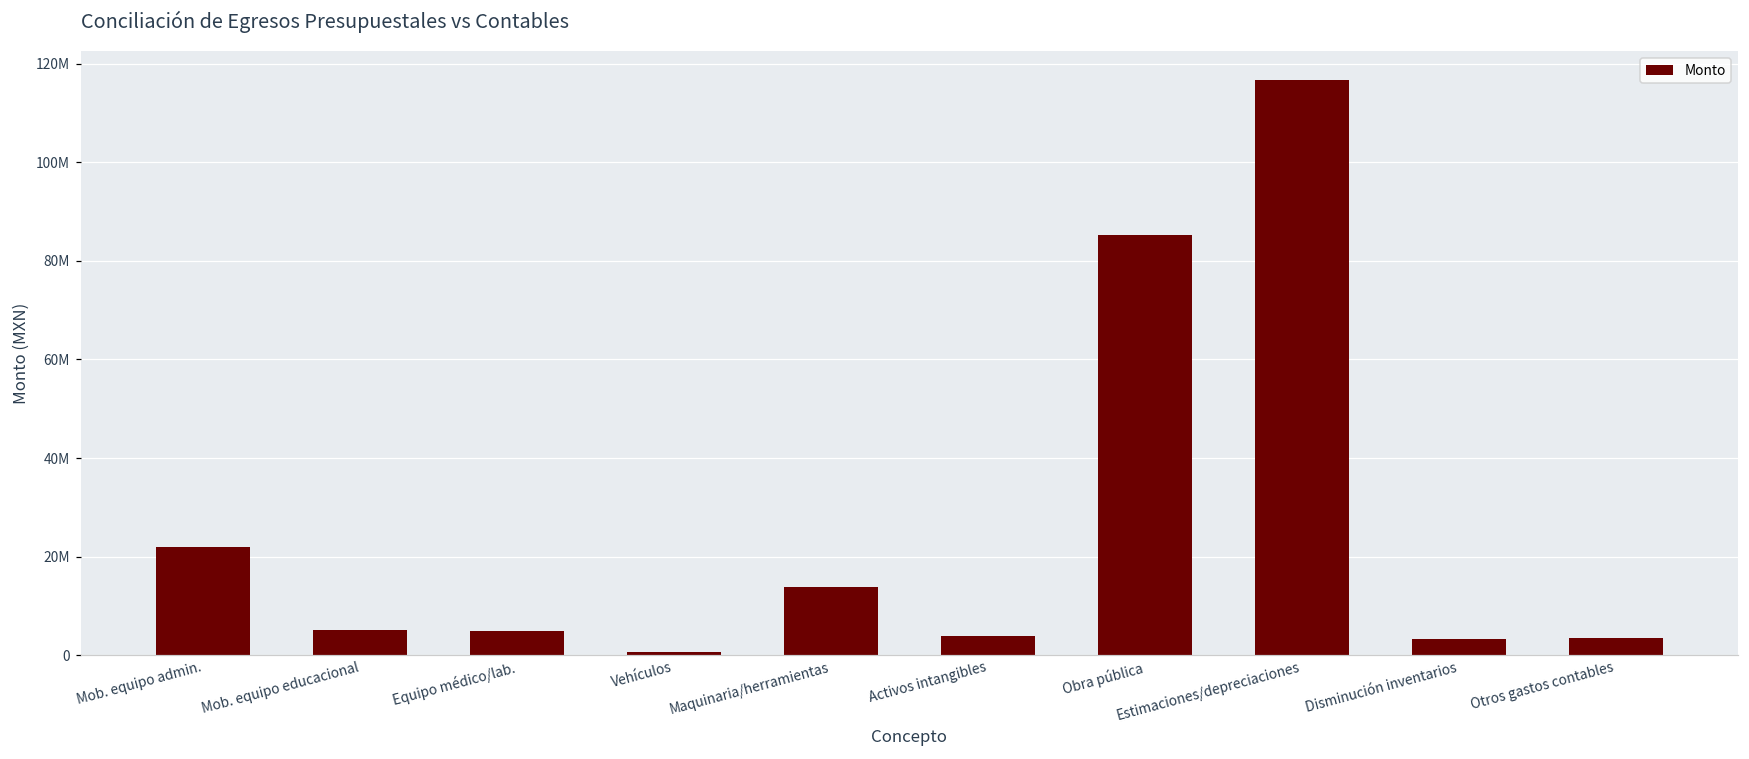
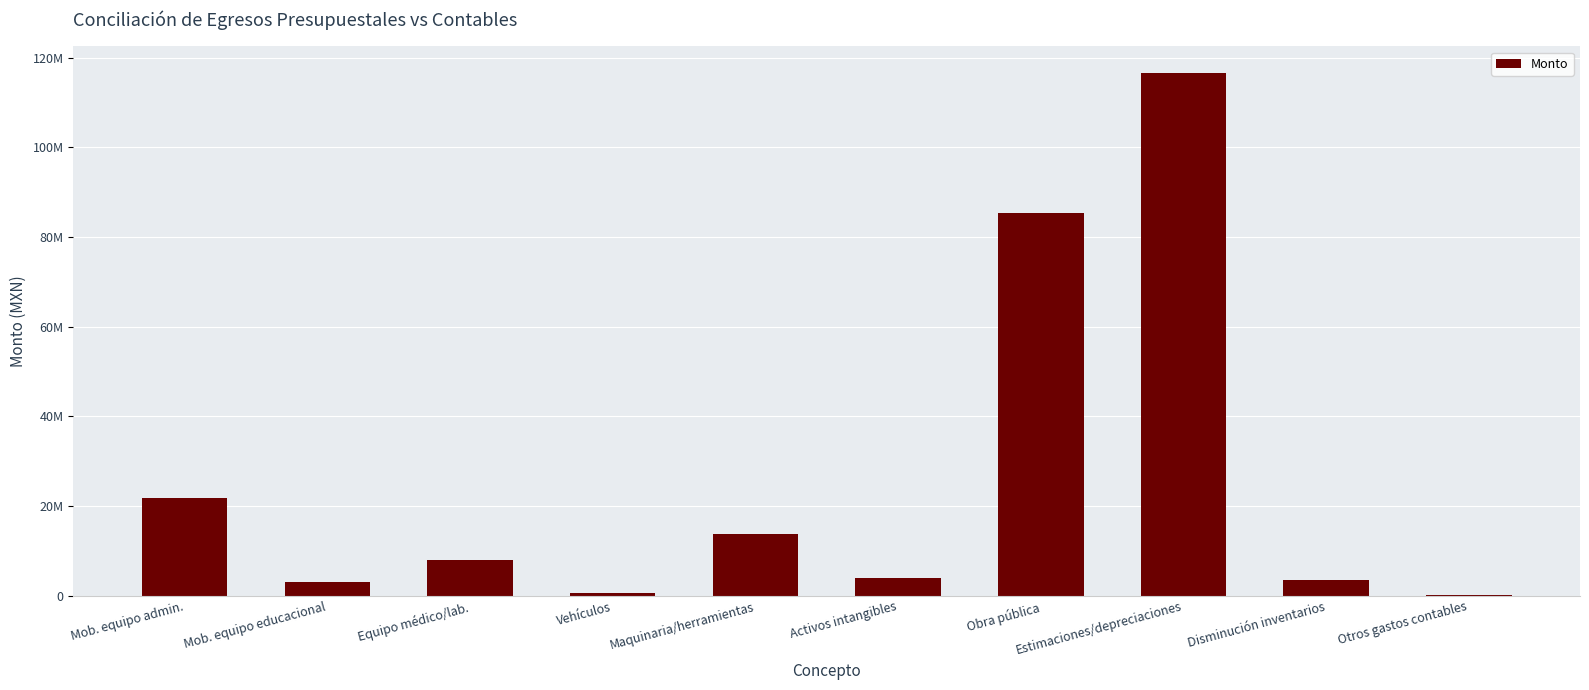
Mob. equipo educacional: 5000000 -> 3000000
Equipo médico/lab.: 5000000 -> 8000000
Otros gastos contables: 3000000 -> 0
